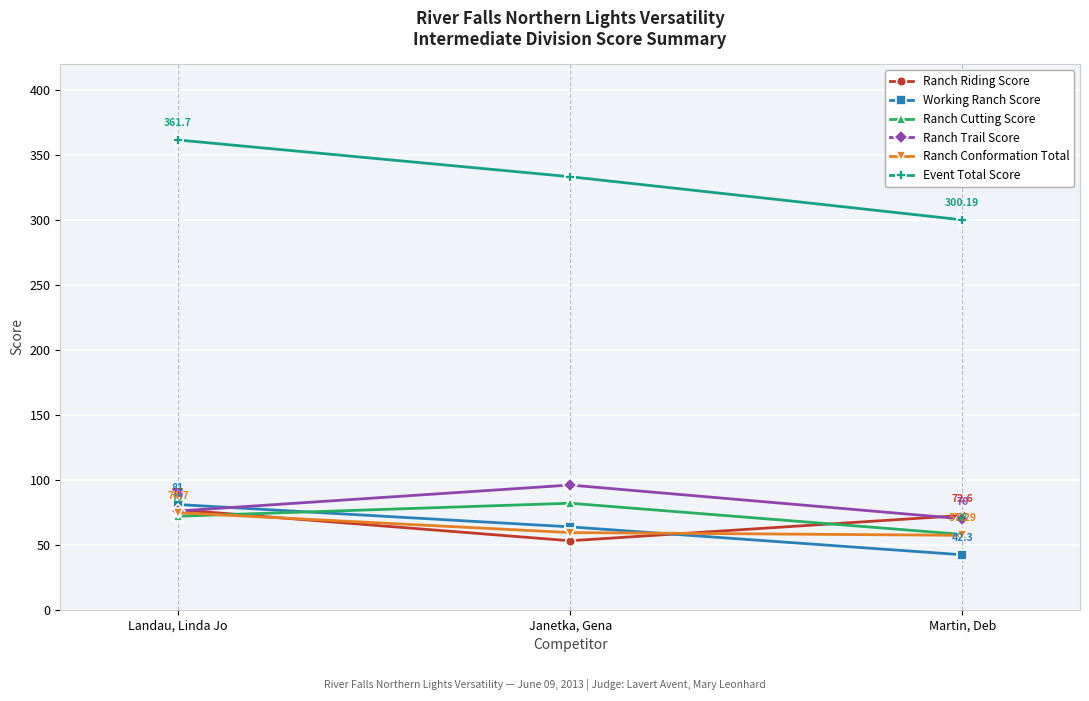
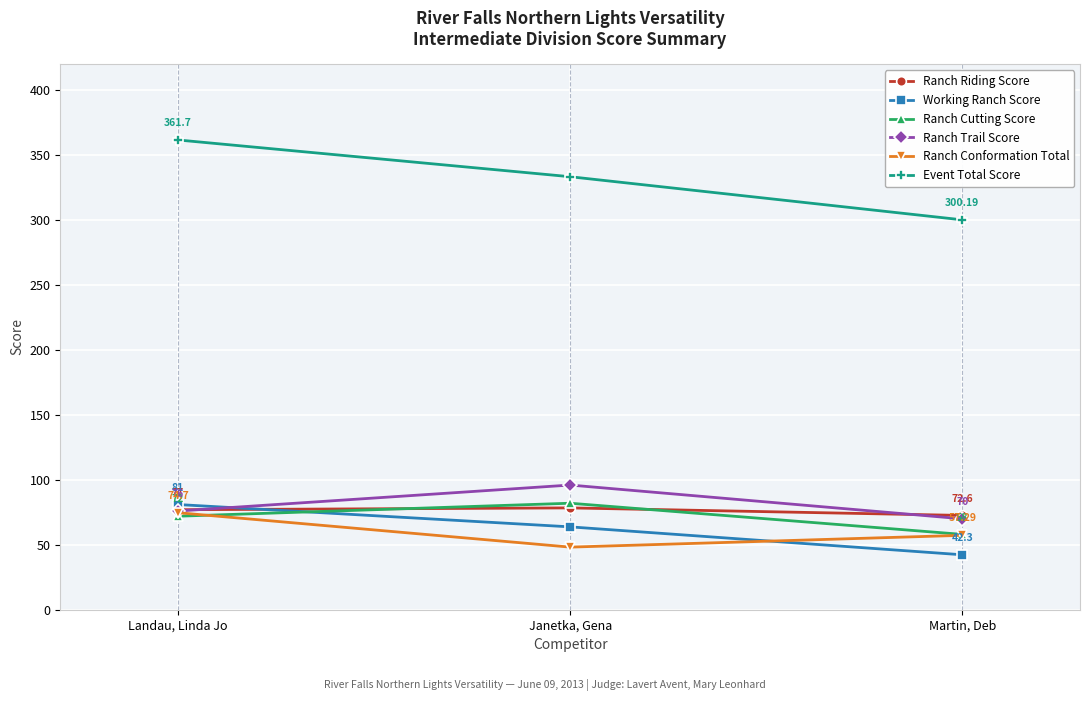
Ranch Riding Score, Janetka, Gena: 53 -> 78
Ranch Conformation Total, Janetka, Gena: 59 -> 48
